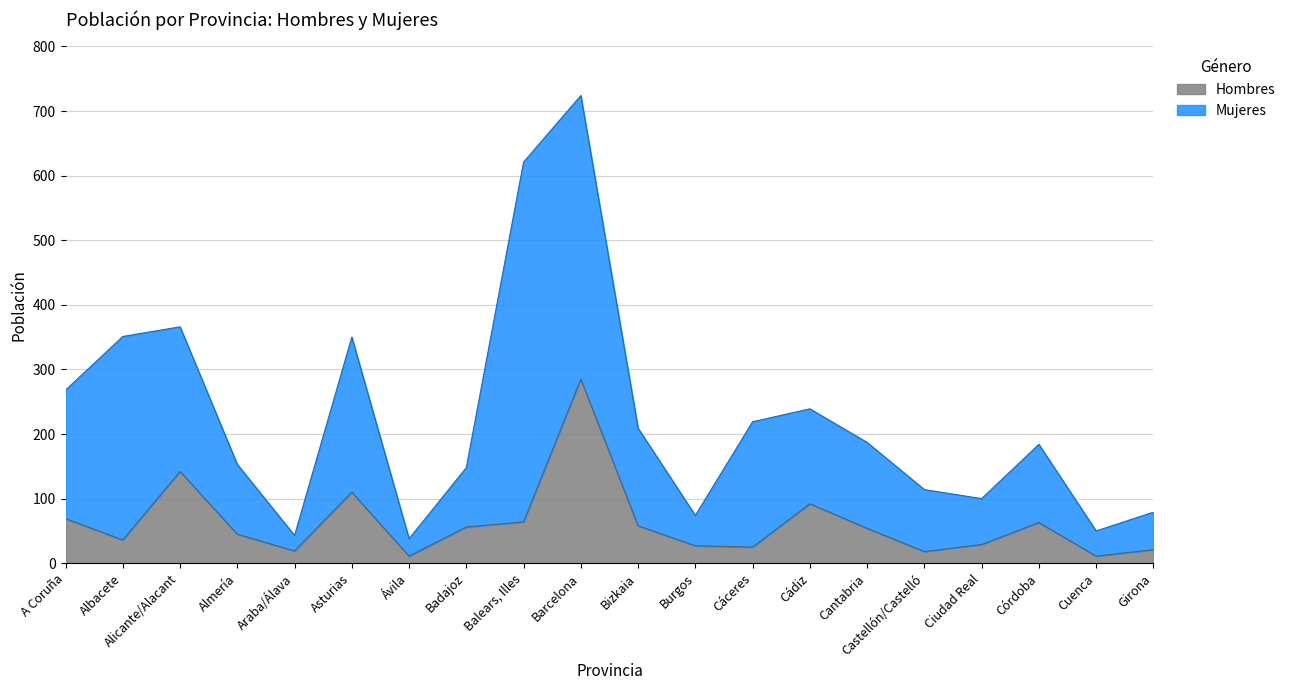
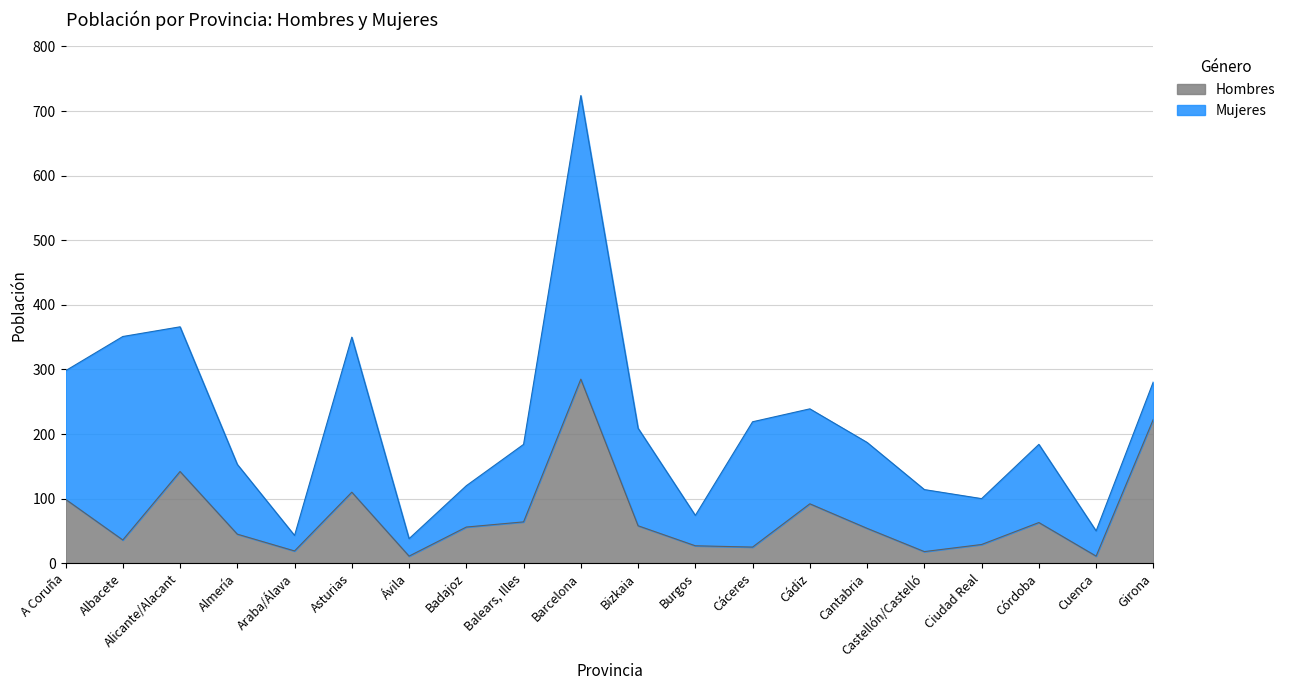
Hombres, A Coruña: 70 -> 100
Mujeres, Badajoz: 90 -> 60
Mujeres, Balears, Illes: 560 -> 120
Hombres, Girona: 20 -> 220
